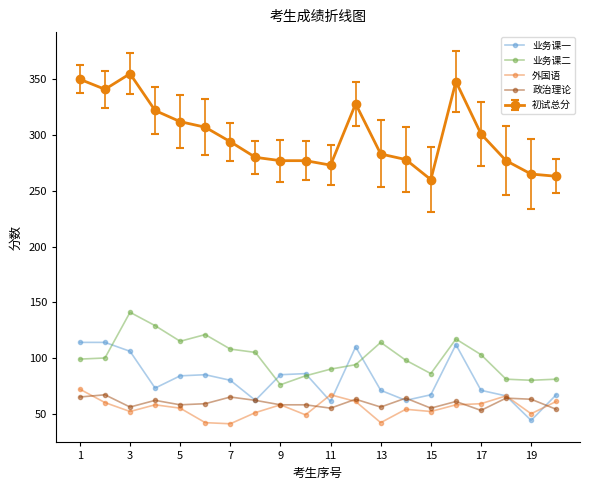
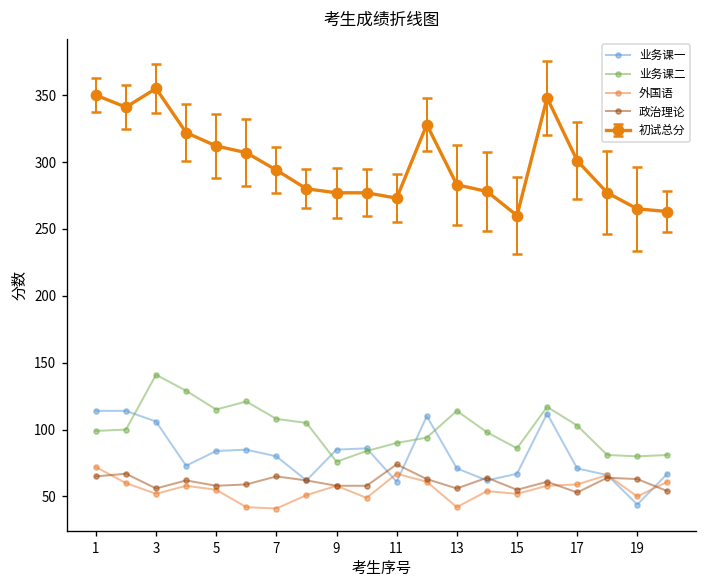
政治理论, 11: 55 -> 74
